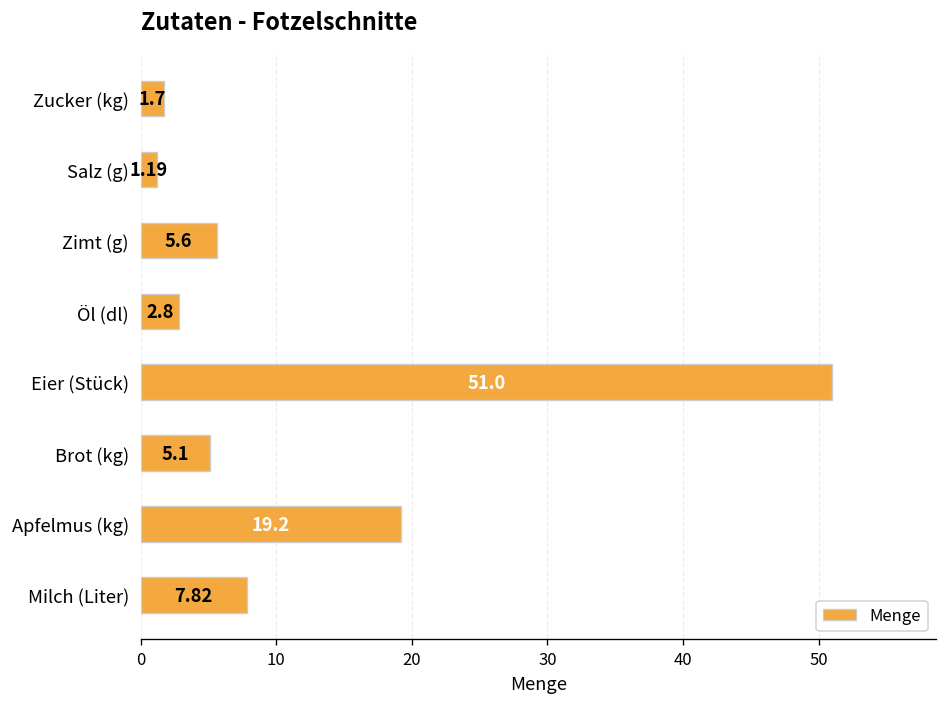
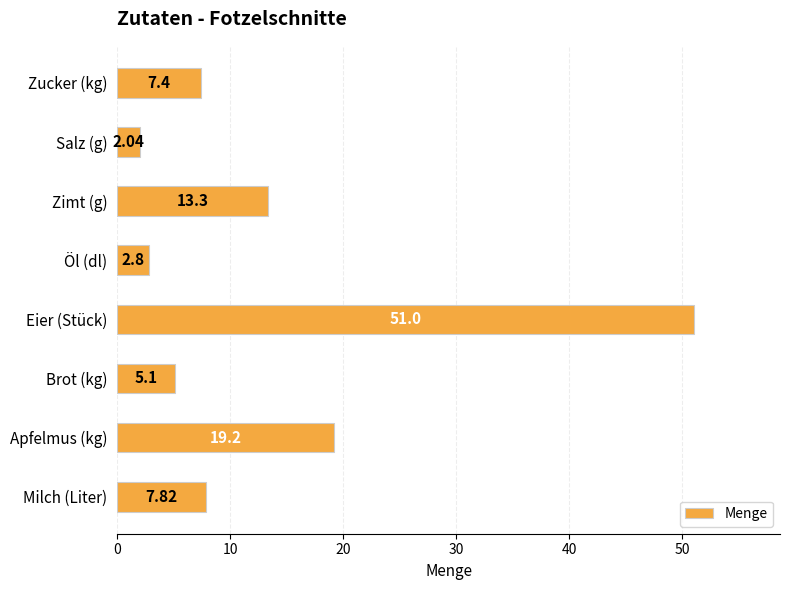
Zucker (kg): 1.7 -> 7.4
Salz (g): 1.19 -> 2.04
Zimt (g): 5.6 -> 13.3
